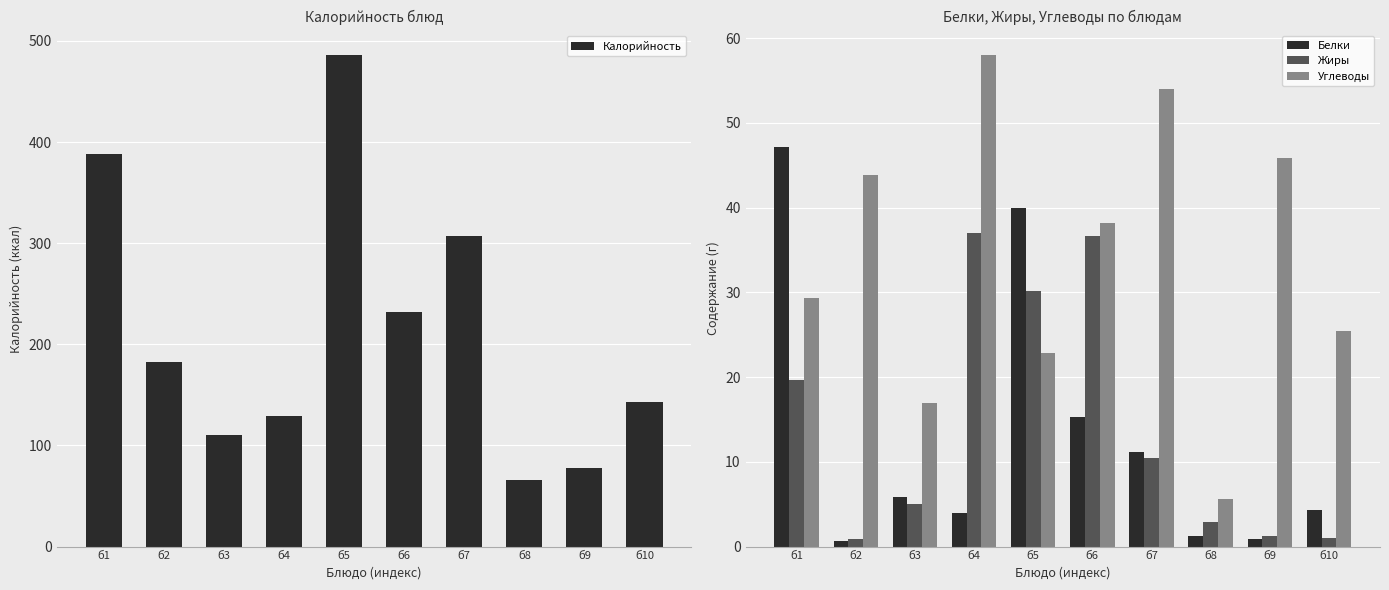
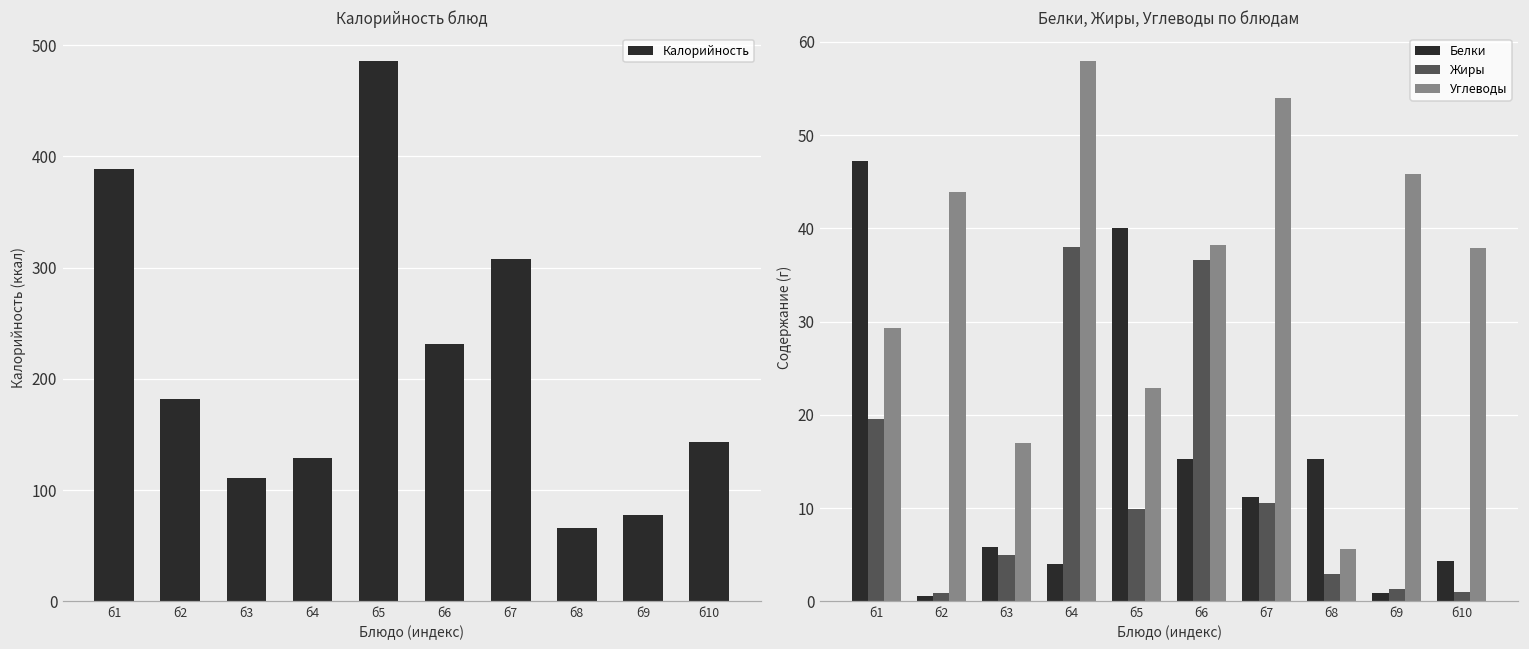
Белки, Жиры, Углеводы по блюдам, Жиры, б4: 37 -> 38
Белки, Жиры, Углеводы по блюдам, Жиры, б5: 30 -> 10
Белки, Жиры, Углеводы по блюдам, Белки, б8: 1 -> 15
Белки, Жиры, Углеводы по блюдам, Углеводы, б10: 25 -> 38
